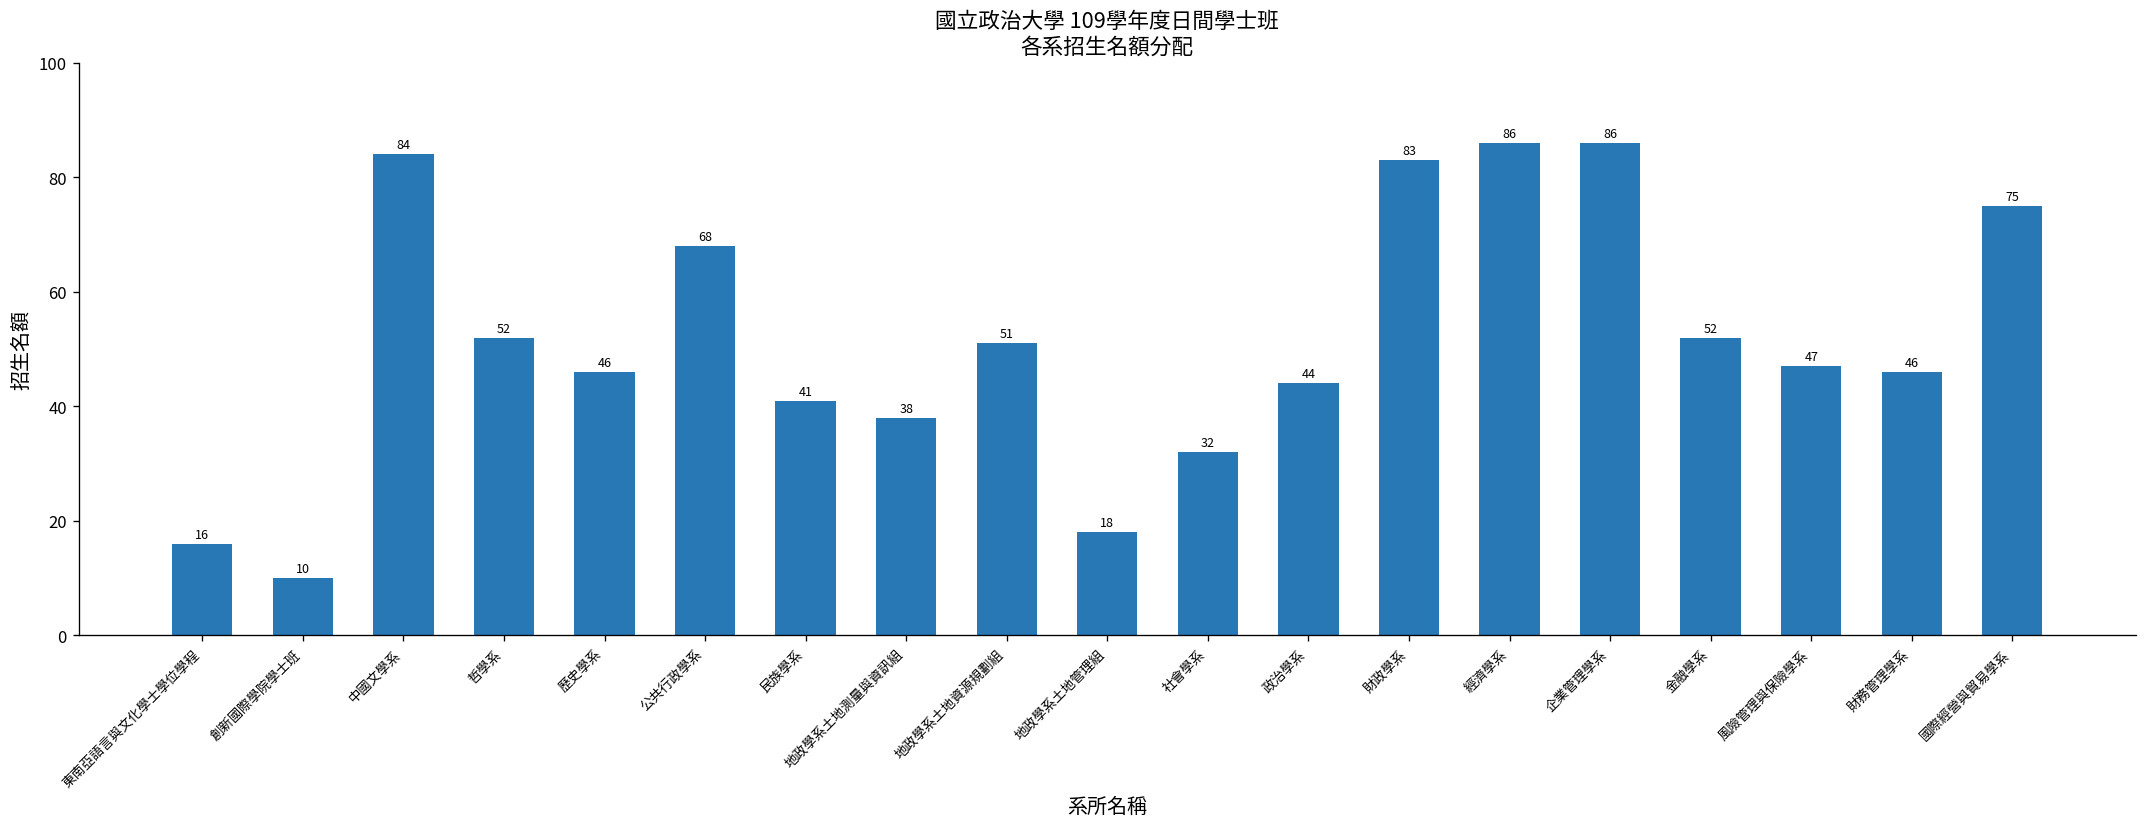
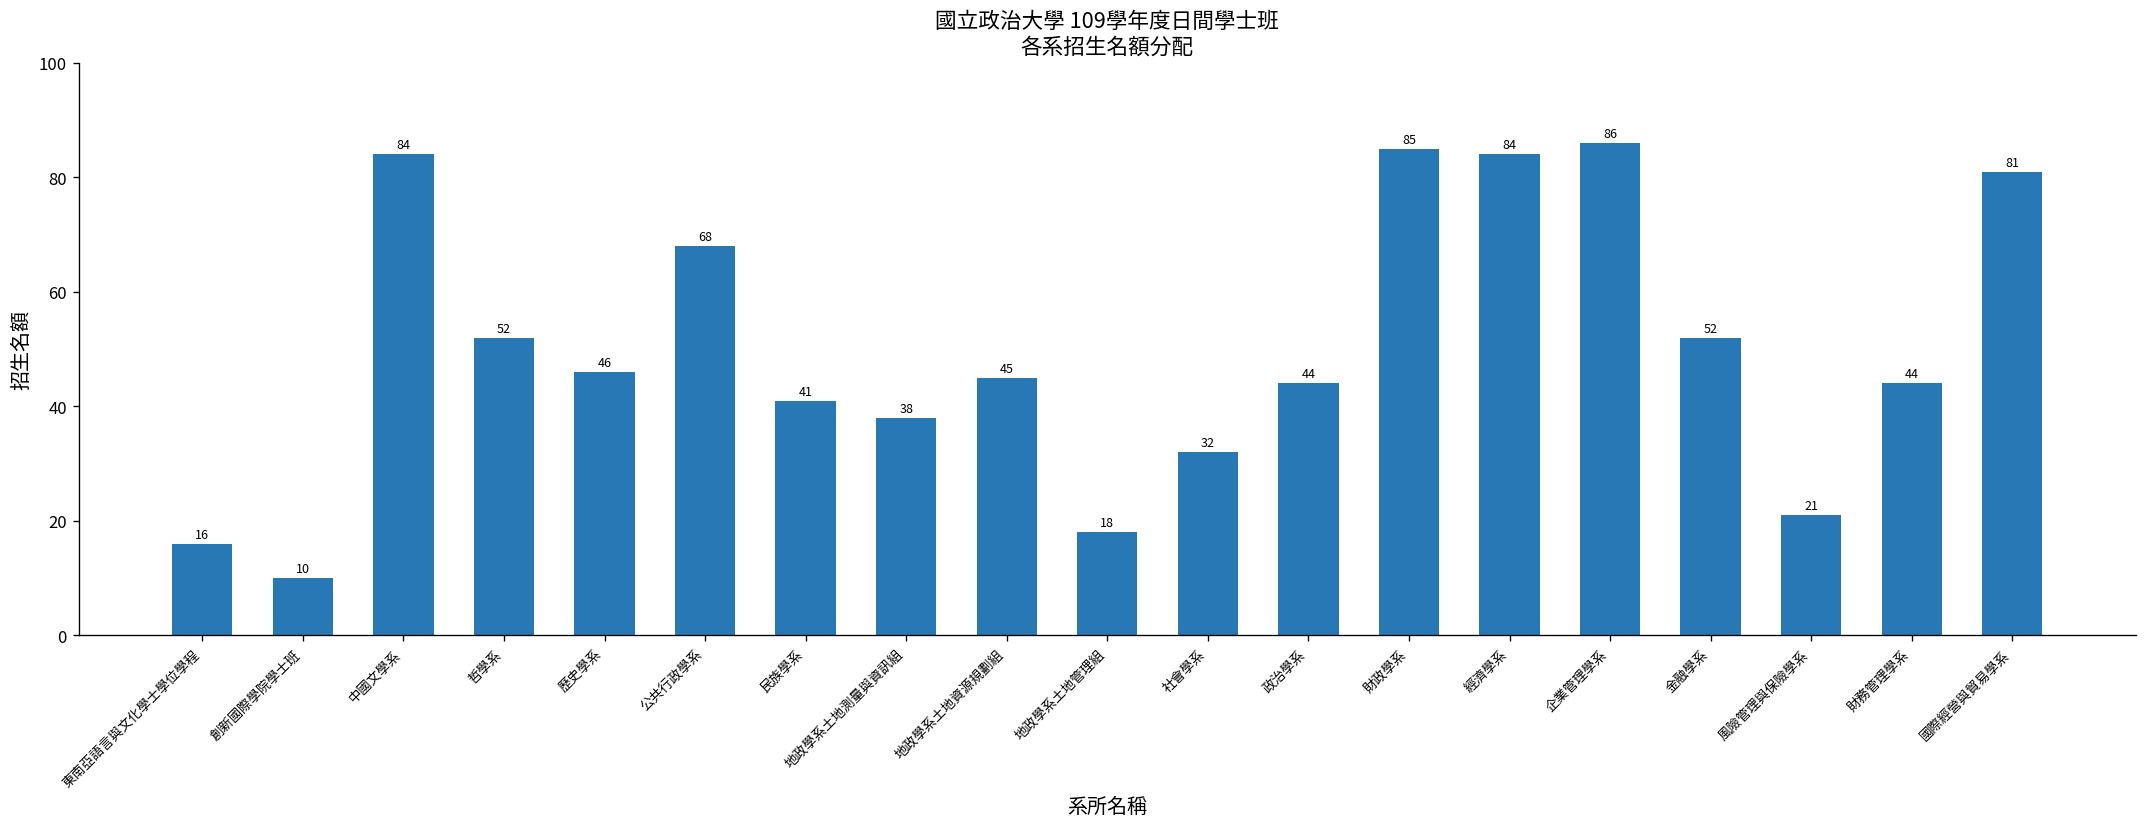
地政學系土地資源規劃組: 51 -> 45
財政學系: 83 -> 85
經濟學系: 86 -> 84
風險管理與保險學系: 47 -> 21
財務管理學系: 46 -> 44
國際經營與貿易學系: 75 -> 81
